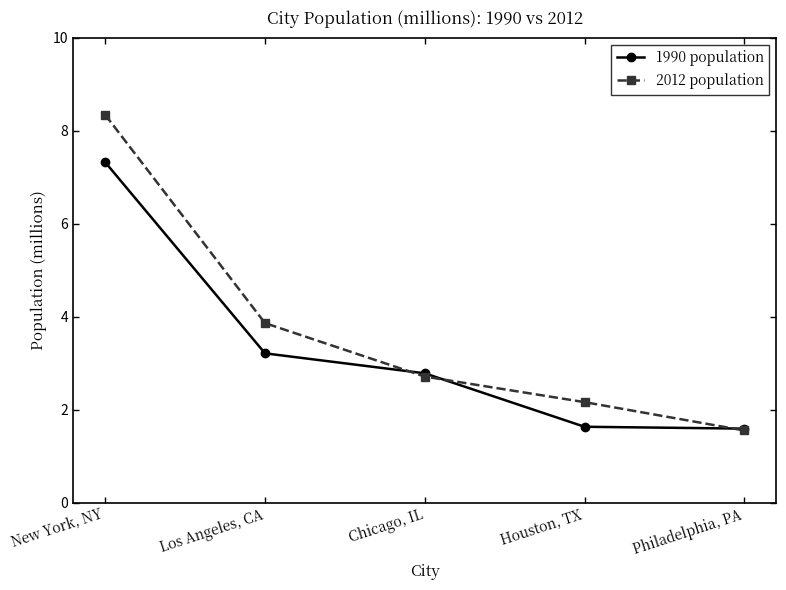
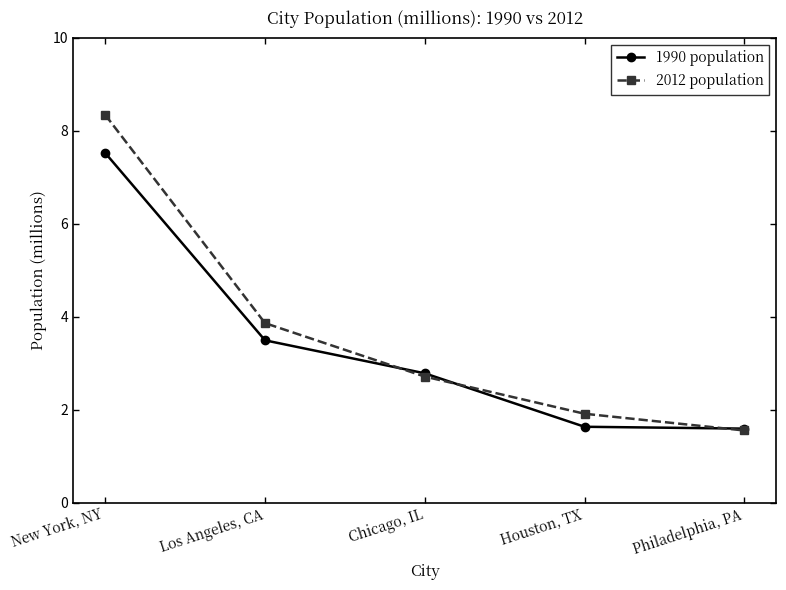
1990 population, New York, NY: 7.3 -> 7.5
1990 population, Los Angeles, CA: 3.2 -> 3.5
2012 population, Houston, TX: 2.2 -> 1.9
